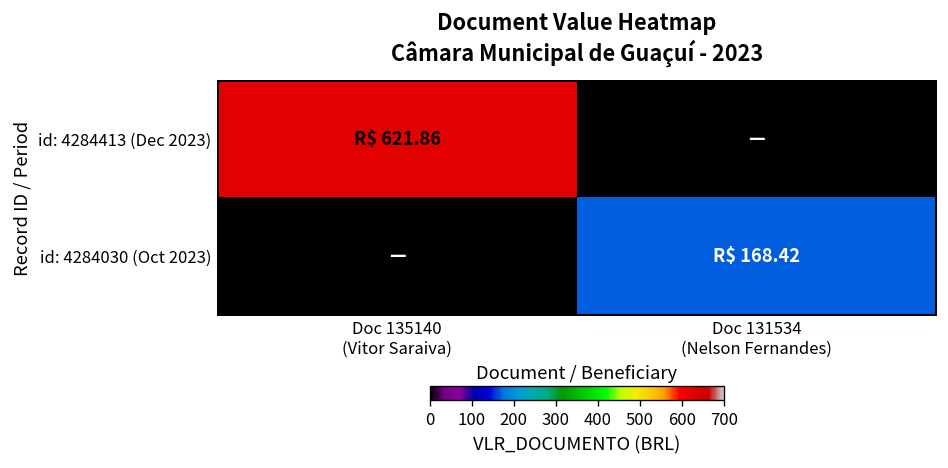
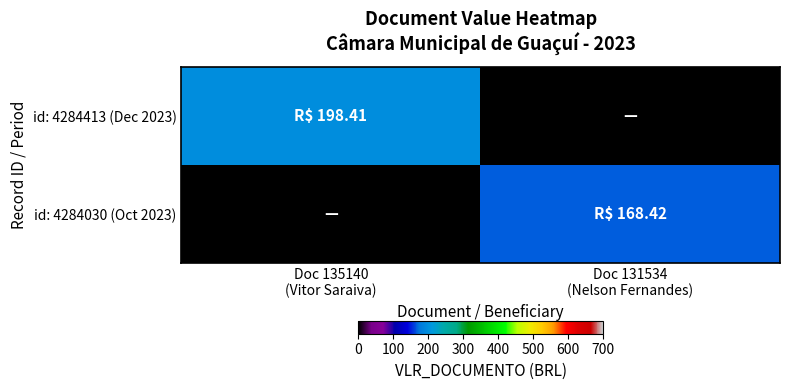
id: 4284413 (Dec 2023), Doc 135140 (Vitor Saraiva): 621.86 -> 198.41
